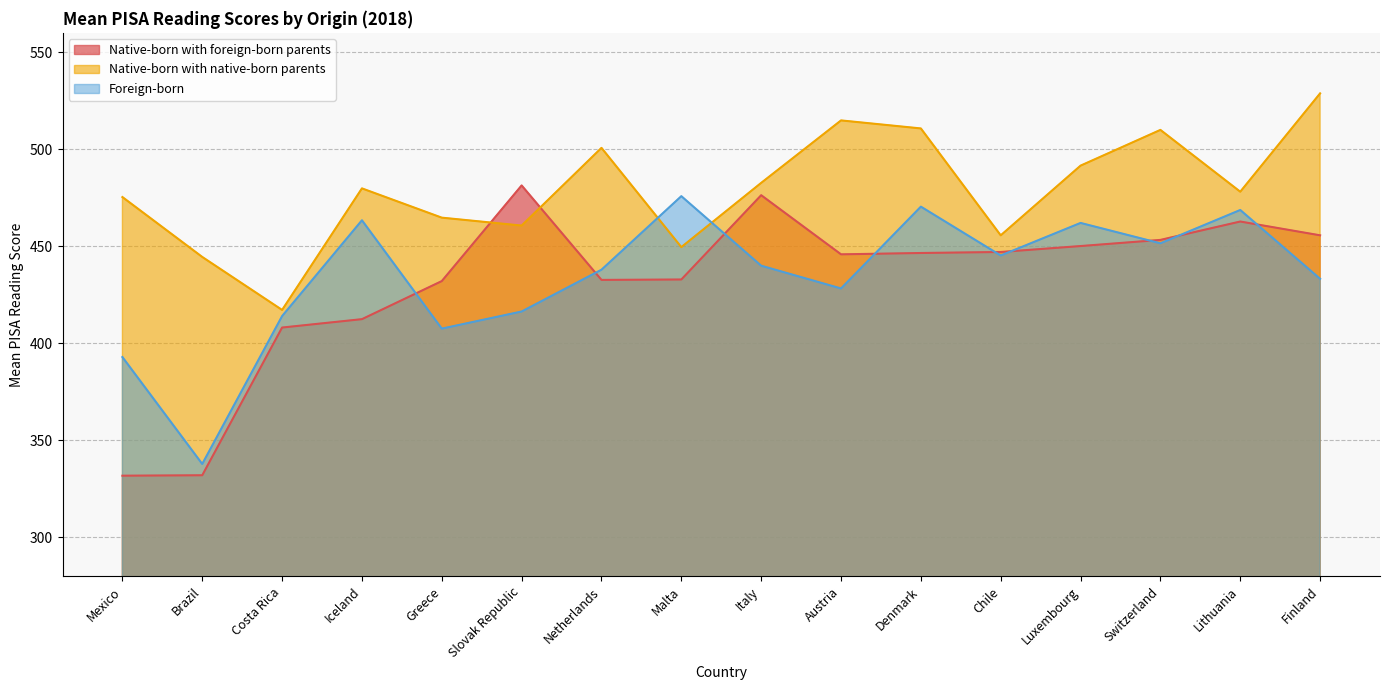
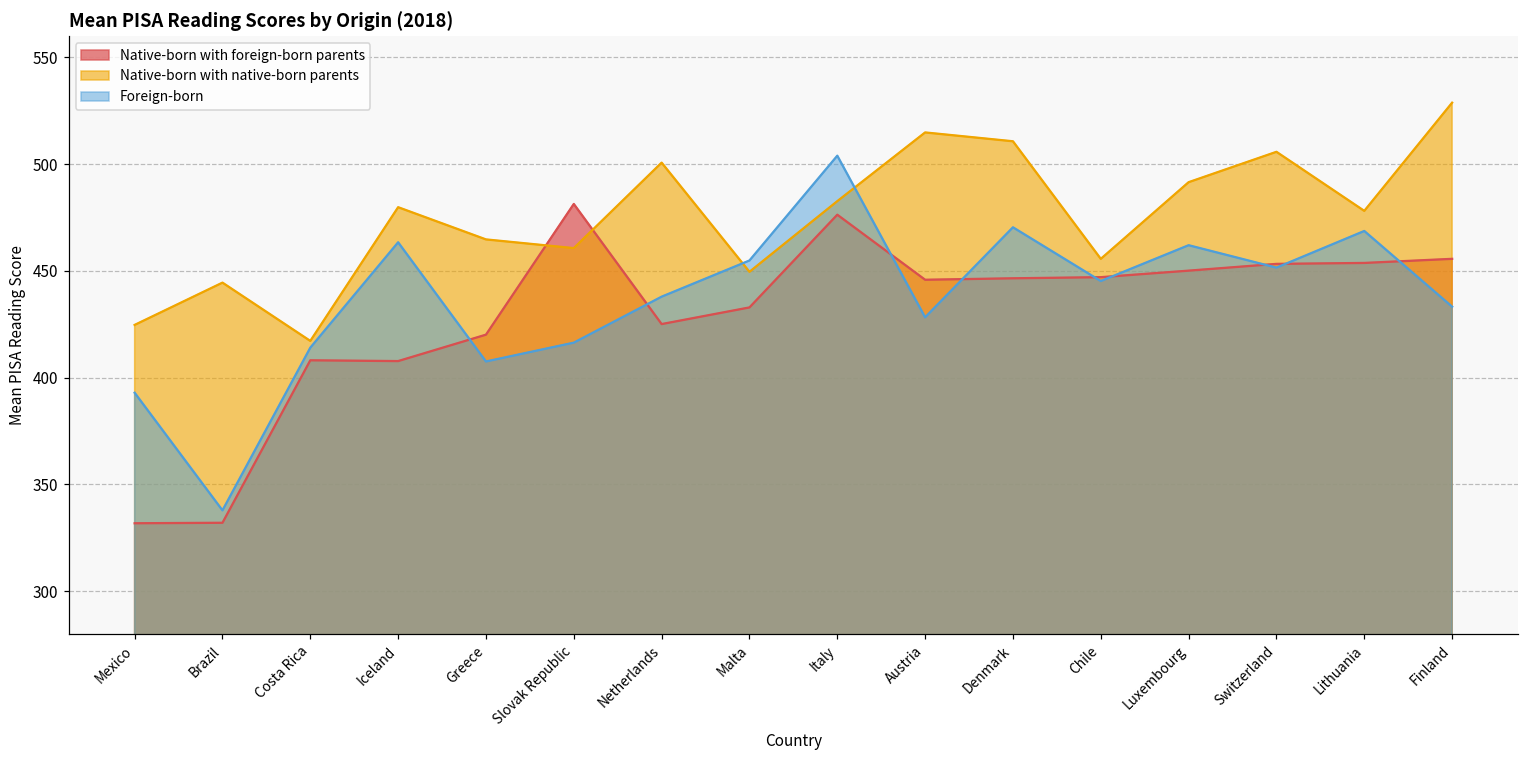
Native-born with native-born parents, Mexico: 475 -> 425
Native-born with foreign-born parents, Iceland: 412 -> 408
Native-born with foreign-born parents, Greece: 432 -> 420
Native-born with foreign-born parents, Netherlands: 433 -> 425
Foreign-born, Malta: 476 -> 455
Foreign-born, Italy: 440 -> 504
Native-born with native-born parents, Switzerland: 510 -> 506
Native-born with foreign-born parents, Lithuania: 463 -> 454
